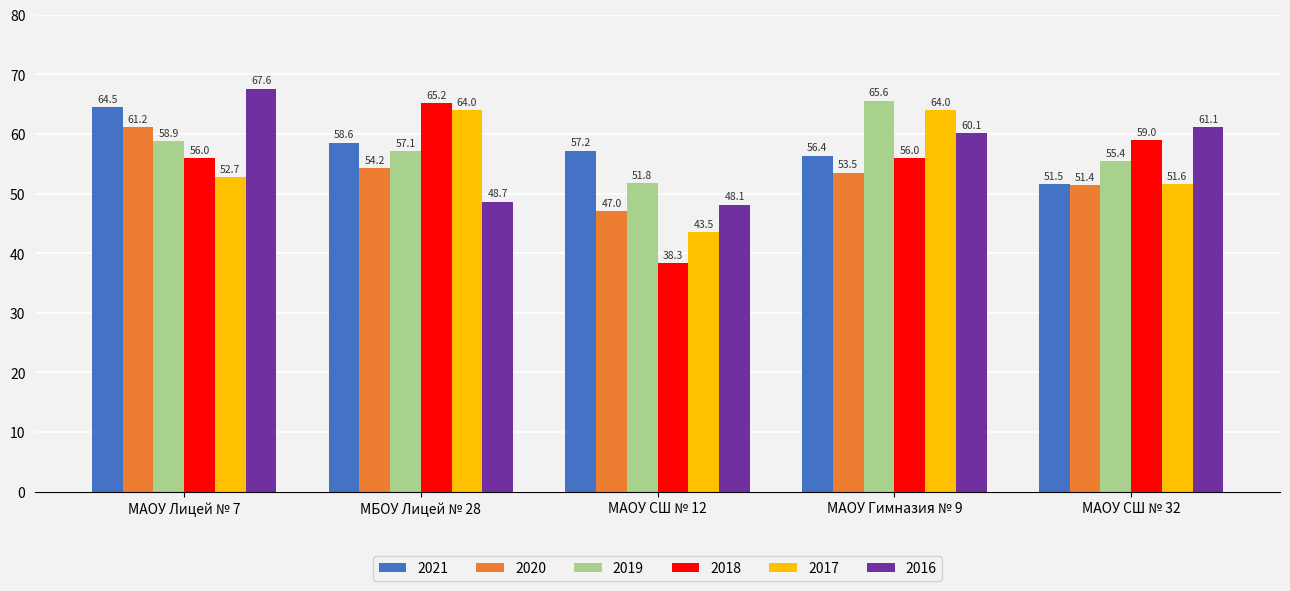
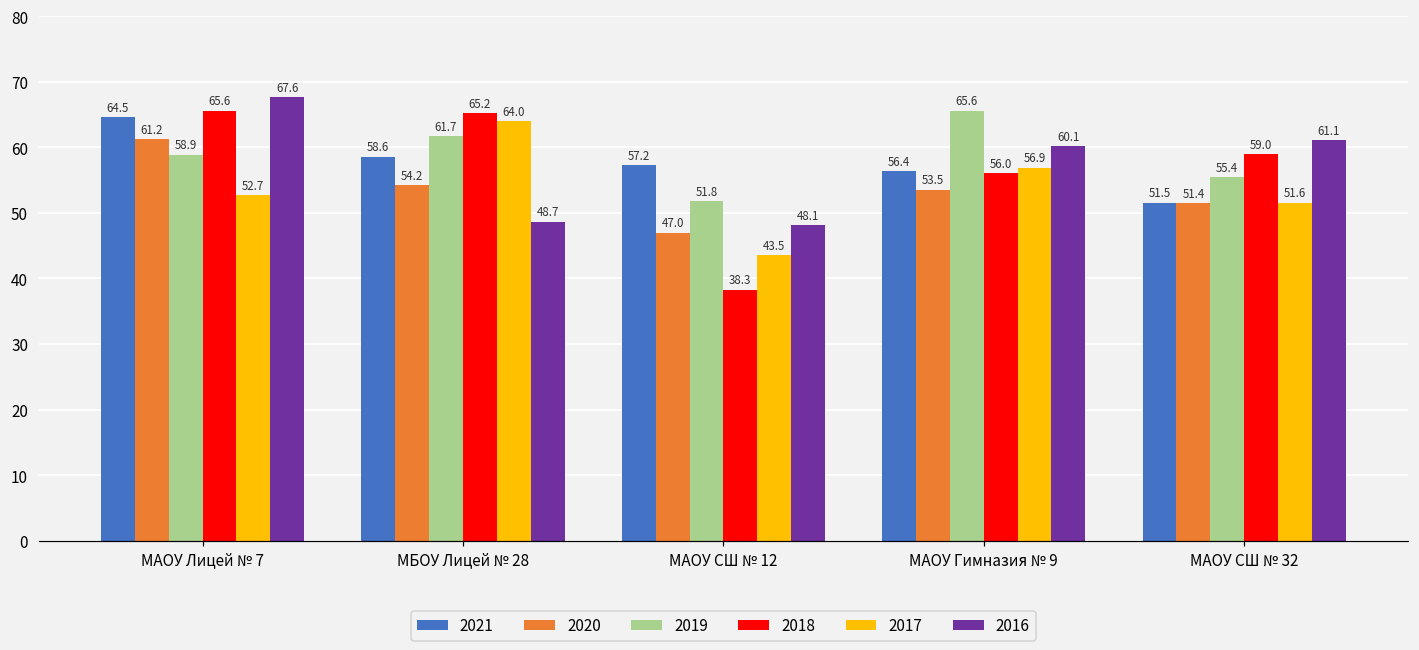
2018, МАОУ Лицей № 7: 56.0 -> 65.6
2019, МБОУ Лицей № 28: 57.1 -> 61.7
2017, МАОУ Гимназия № 9: 64.0 -> 56.9
